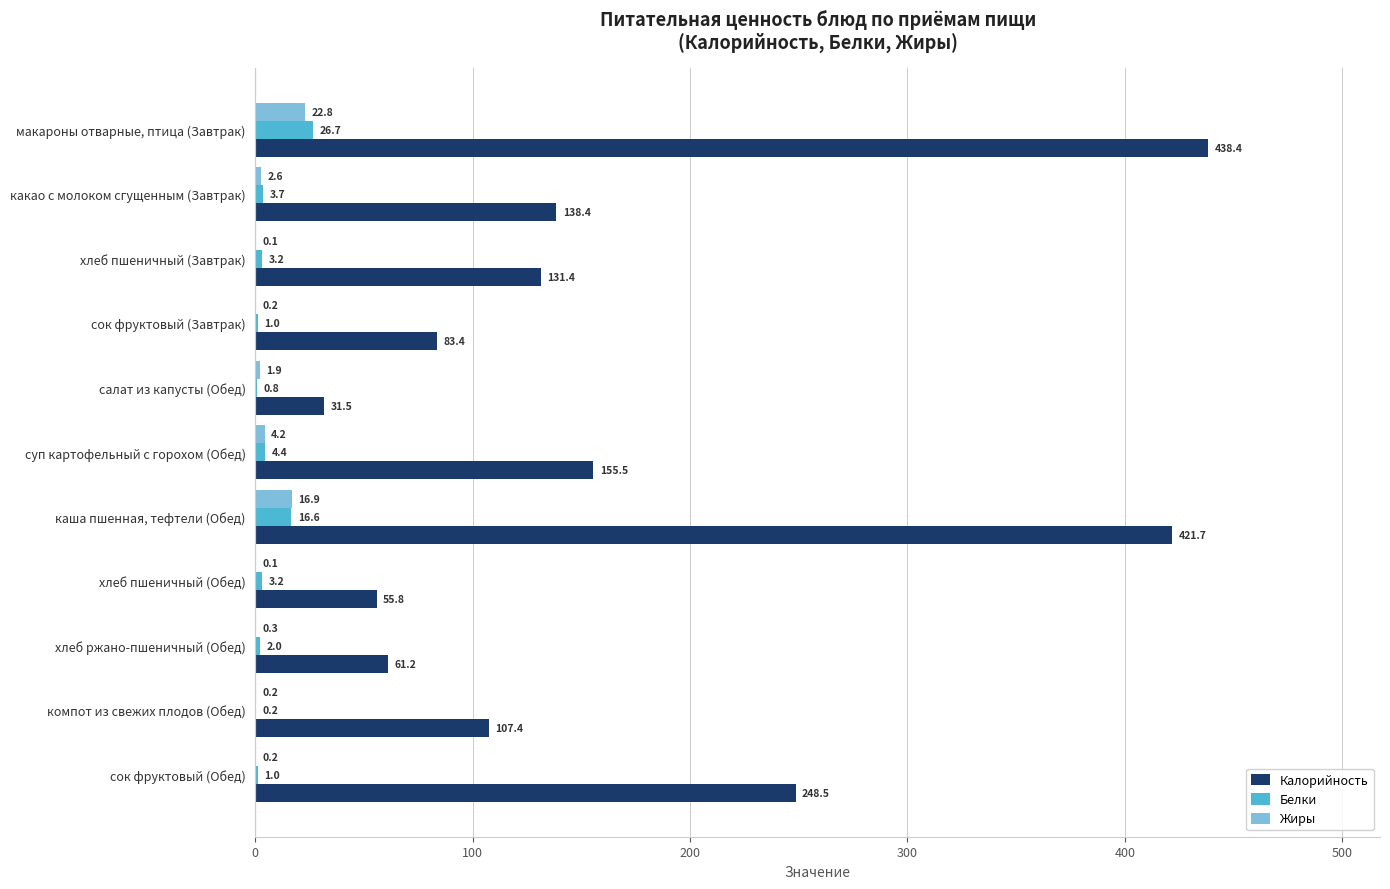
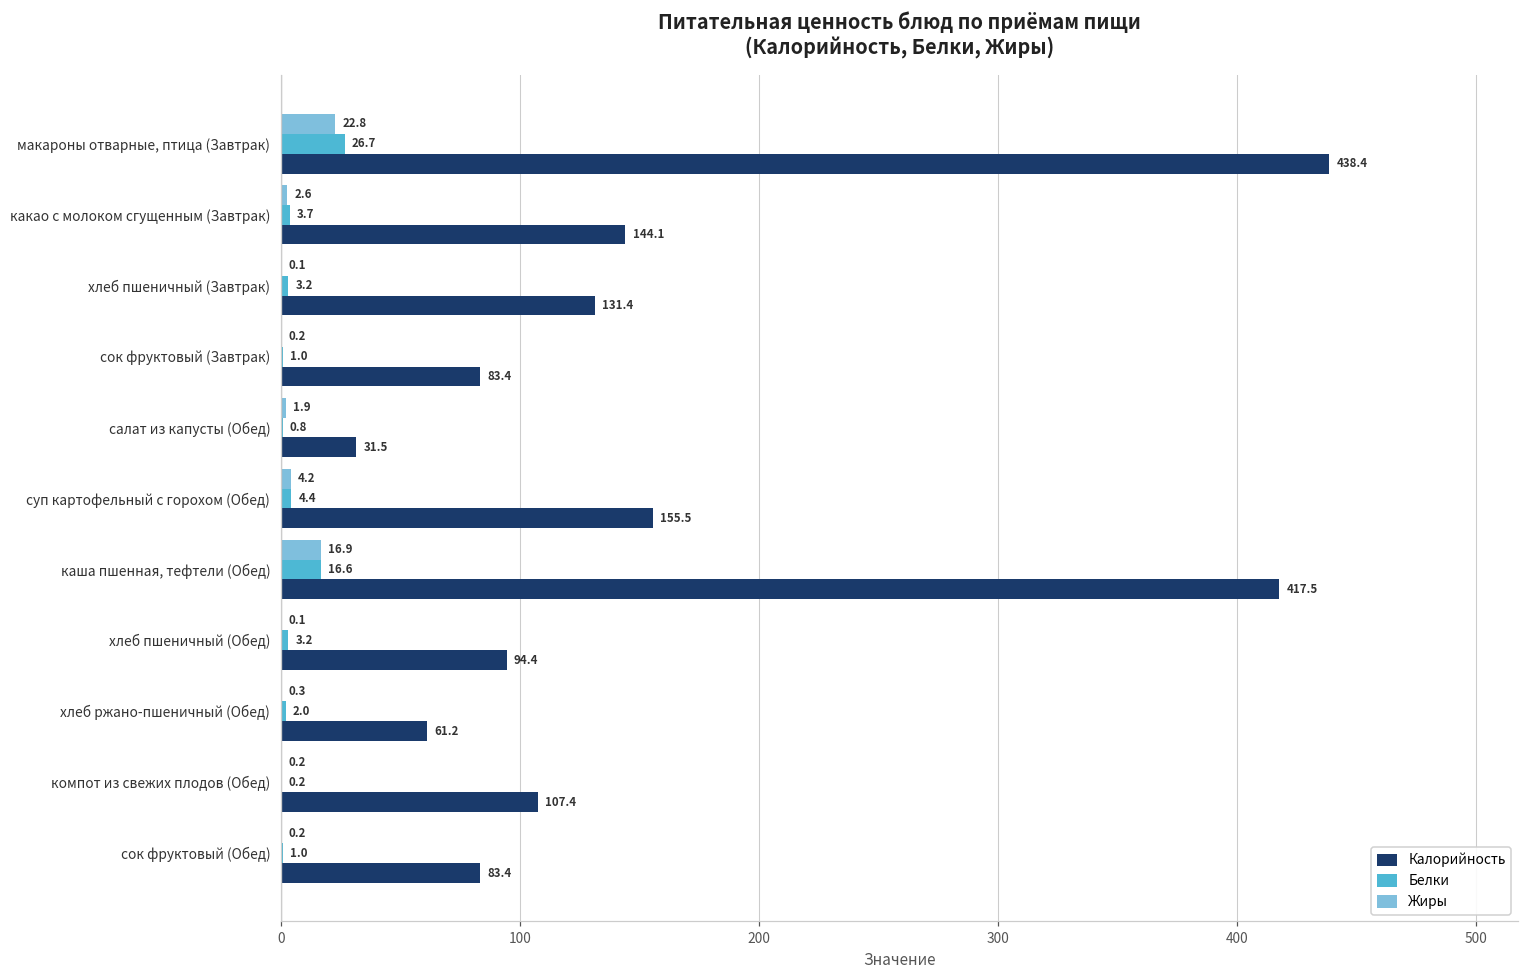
Калорийность, какао с молоком сгущенным (Завтрак): 138.4 -> 144.1
Калорийность, каша пшенная, тефтели (Обед): 421.7 -> 417.5
Калорийность, хлеб пшеничный (Обед): 55.8 -> 94.4
Калорийность, сок фруктовый (Обед): 248.5 -> 83.4
